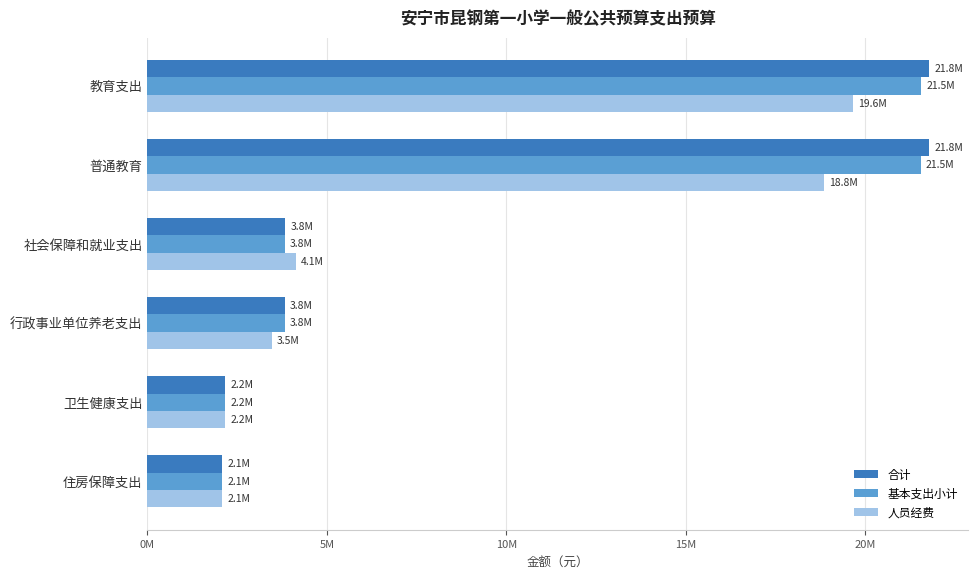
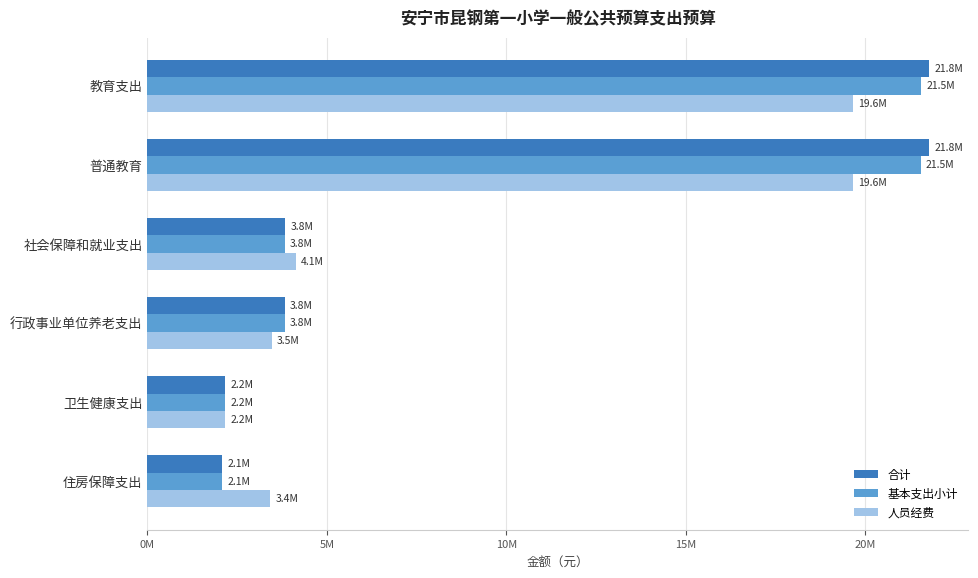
人员经费, 普通教育: 18.8M -> 19.6M
人员经费, 住房保障支出: 2.1M -> 3.4M
